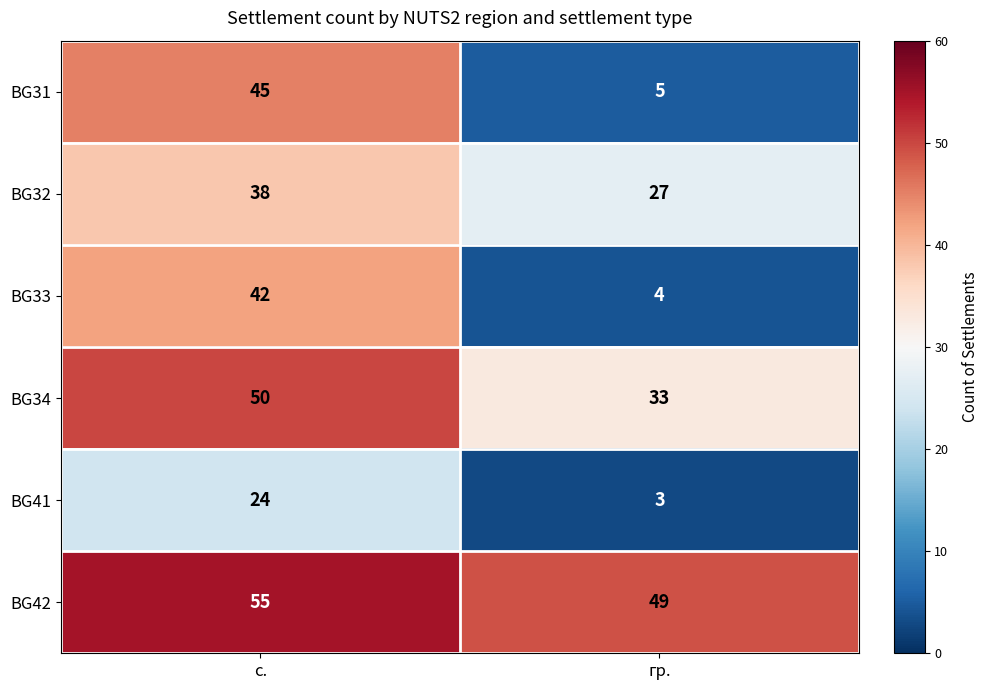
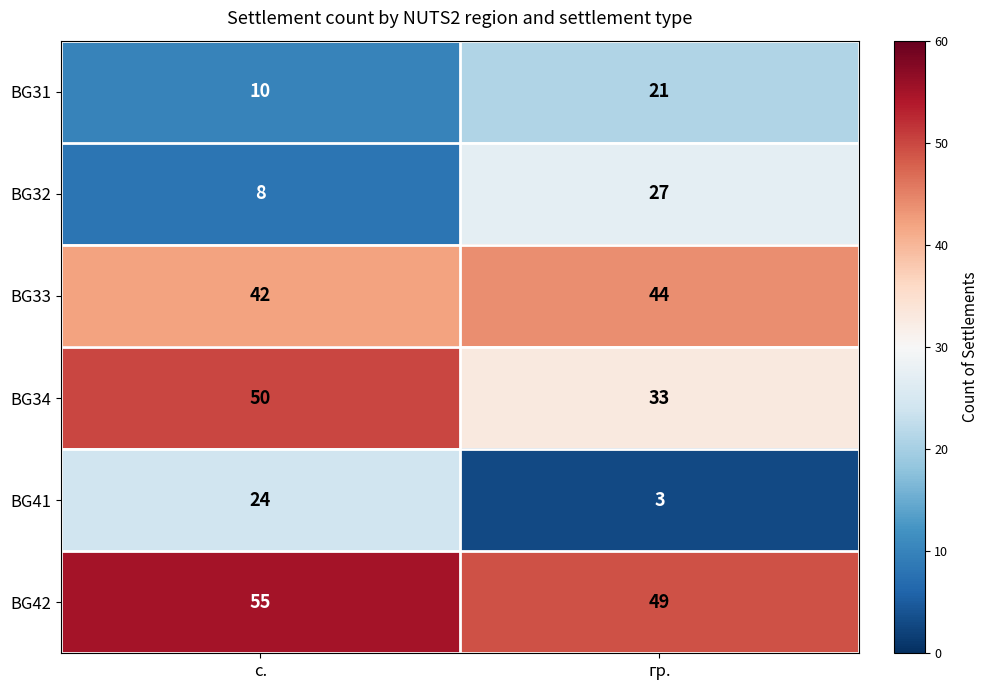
BG31, с.: 45 -> 10
BG31, гр.: 5 -> 21
BG32, с.: 38 -> 8
BG33, гр.: 4 -> 44
